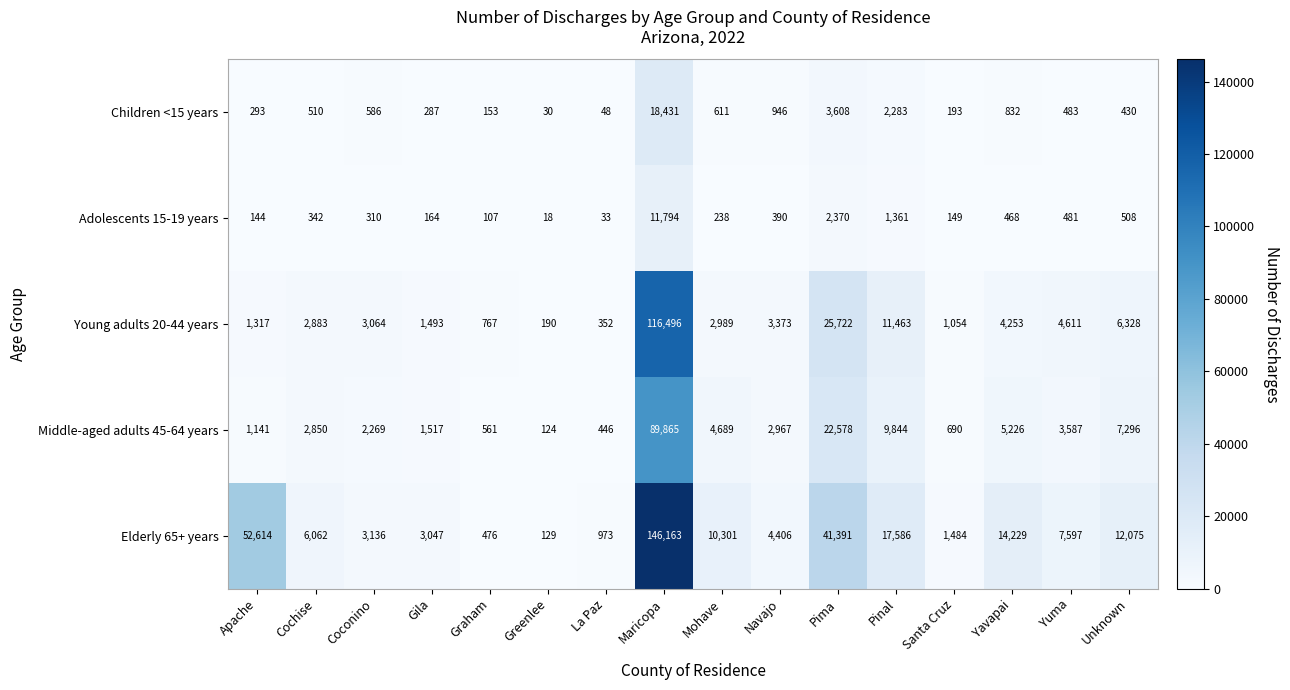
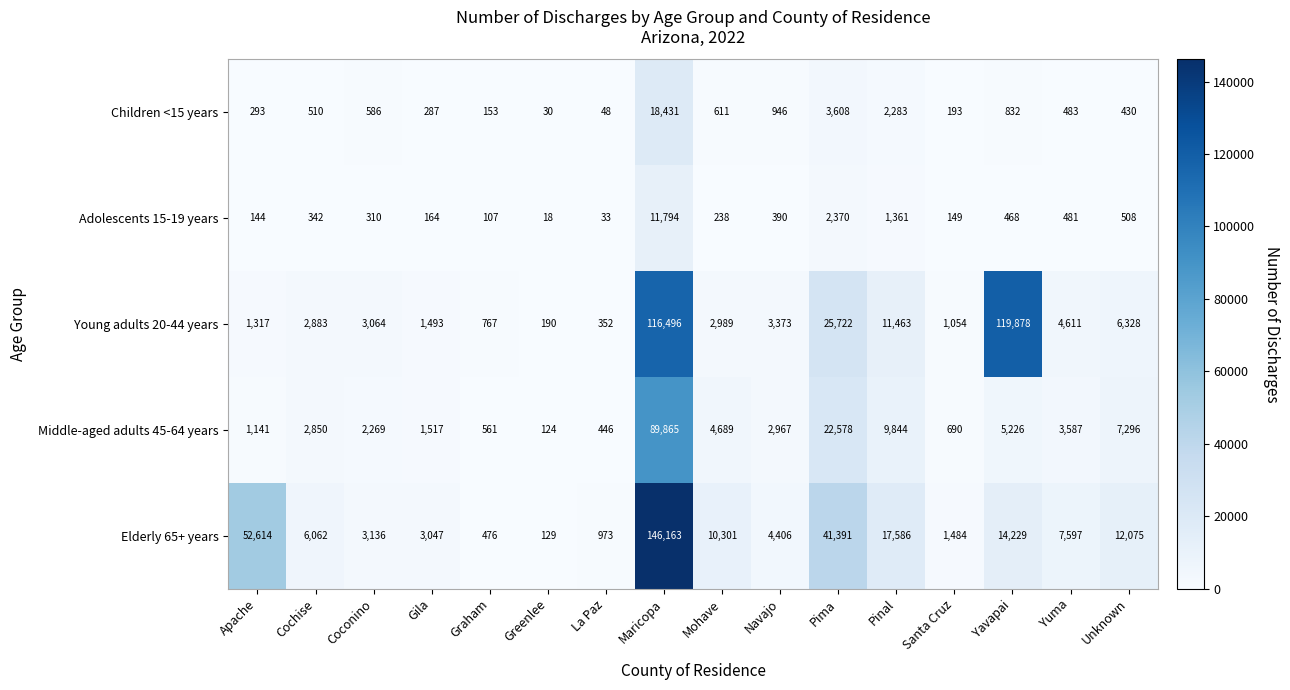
Young adults 20-44 years, Yavapai: 4,253 -> 119,878
